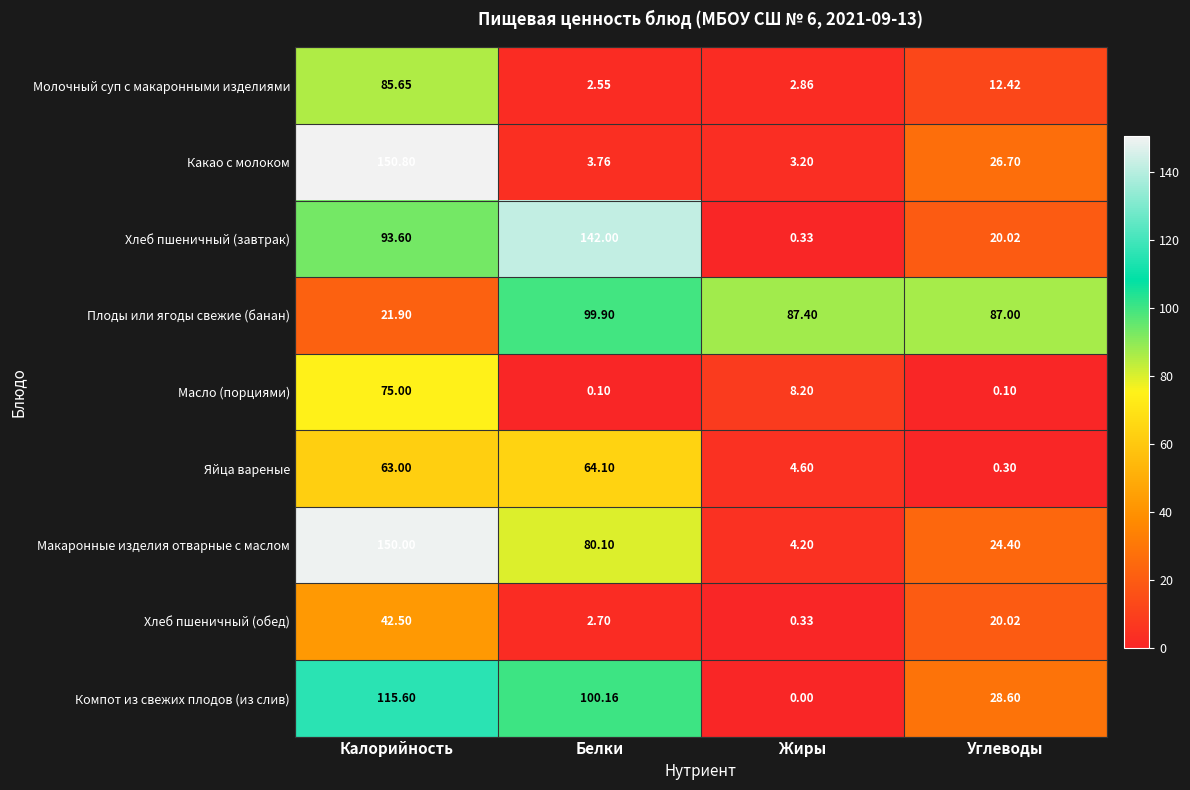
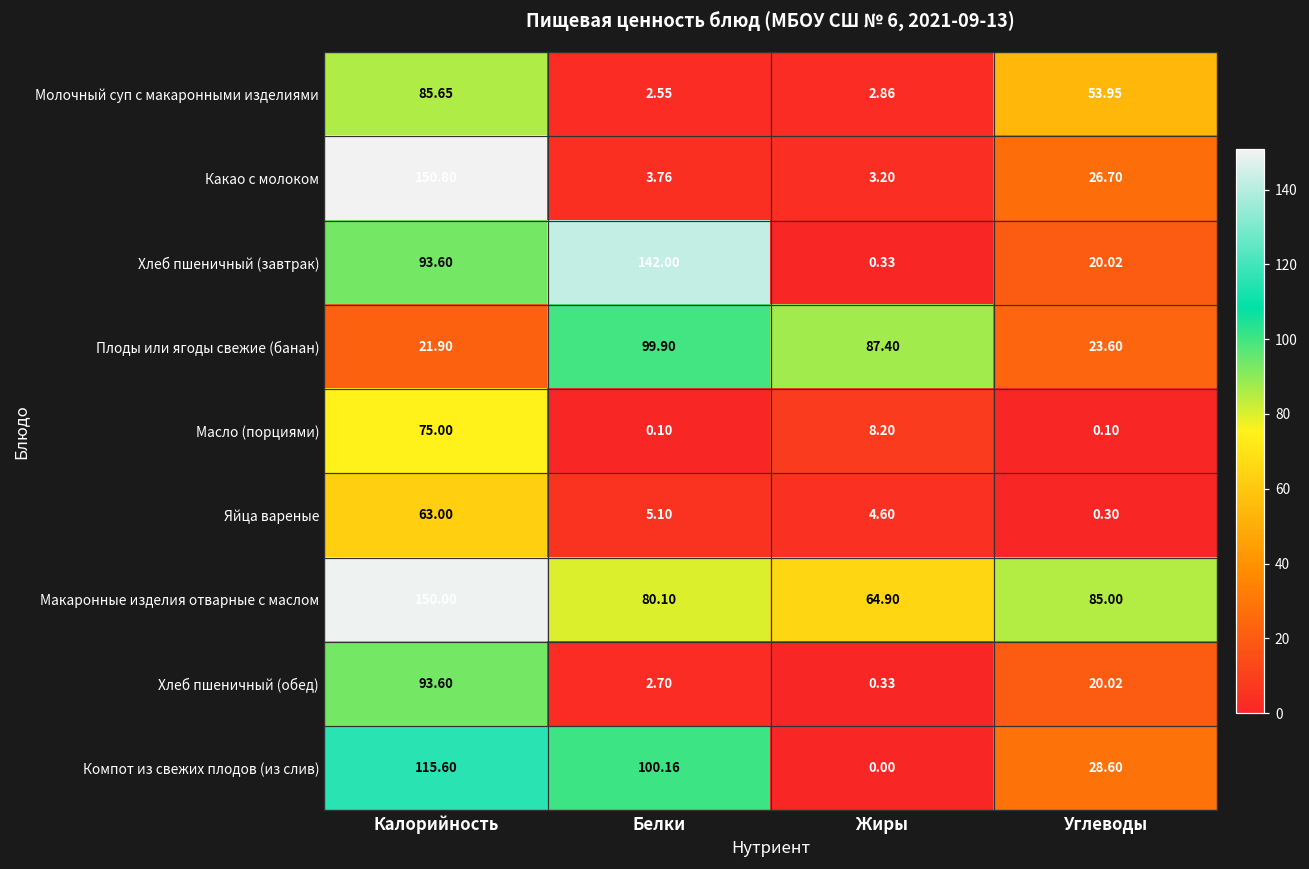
Молочный суп с макаронными изделиями, Углеводы: 12.42 -> 53.95
Плоды или ягоды свежие (банан), Углеводы: 87.00 -> 23.60
Яйца вареные, Белки: 64.10 -> 5.10
Макаронные изделия отварные с маслом, Жиры: 4.20 -> 64.90
Макаронные изделия отварные с маслом, Углеводы: 24.40 -> 85.00
Хлеб пшеничный (обед), Калорийность: 42.50 -> 93.60
